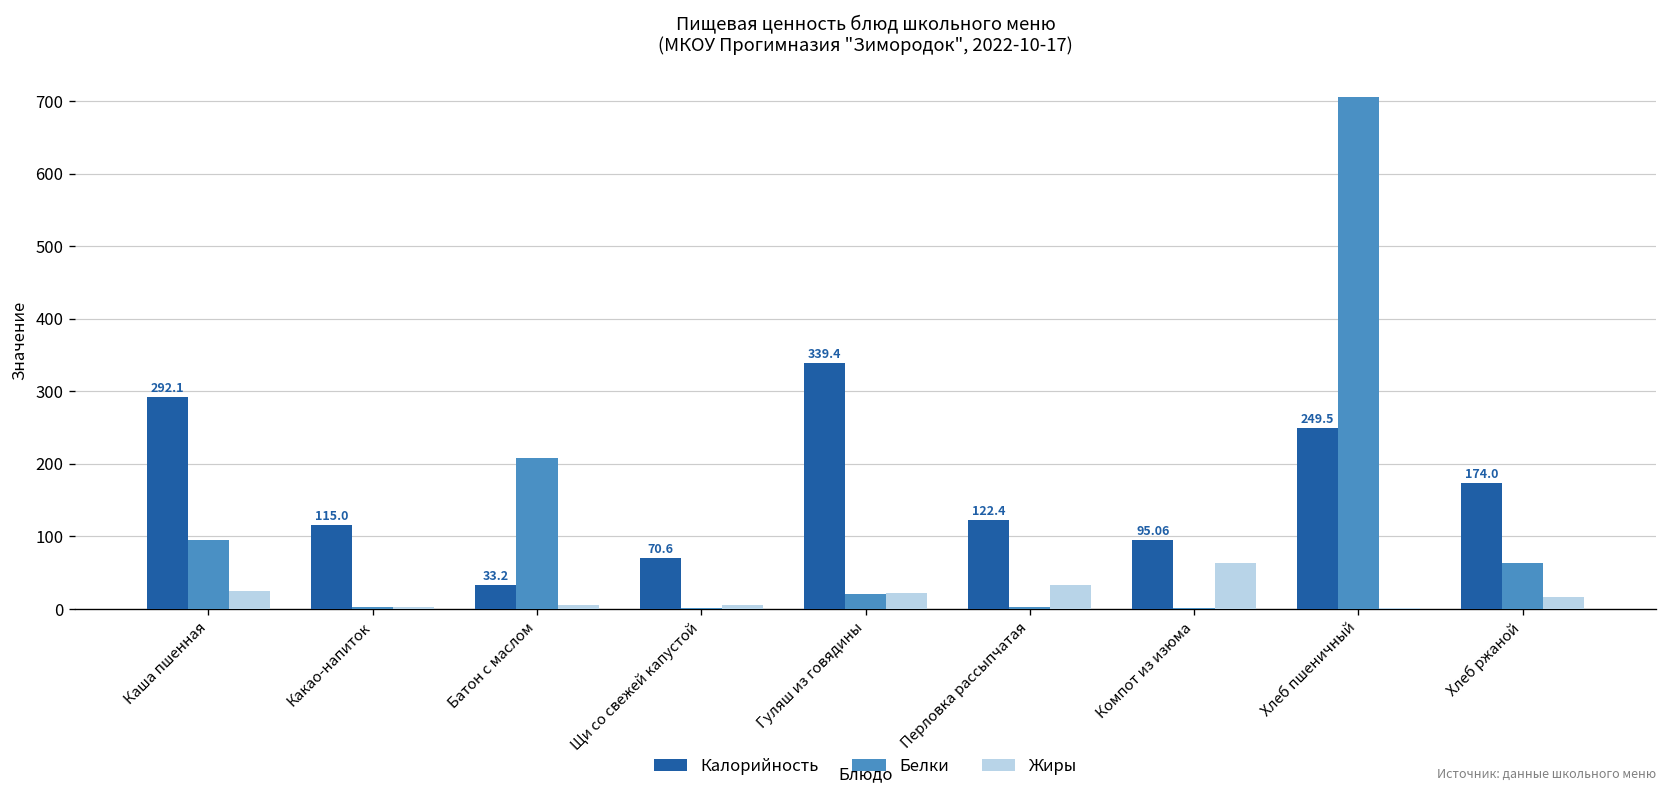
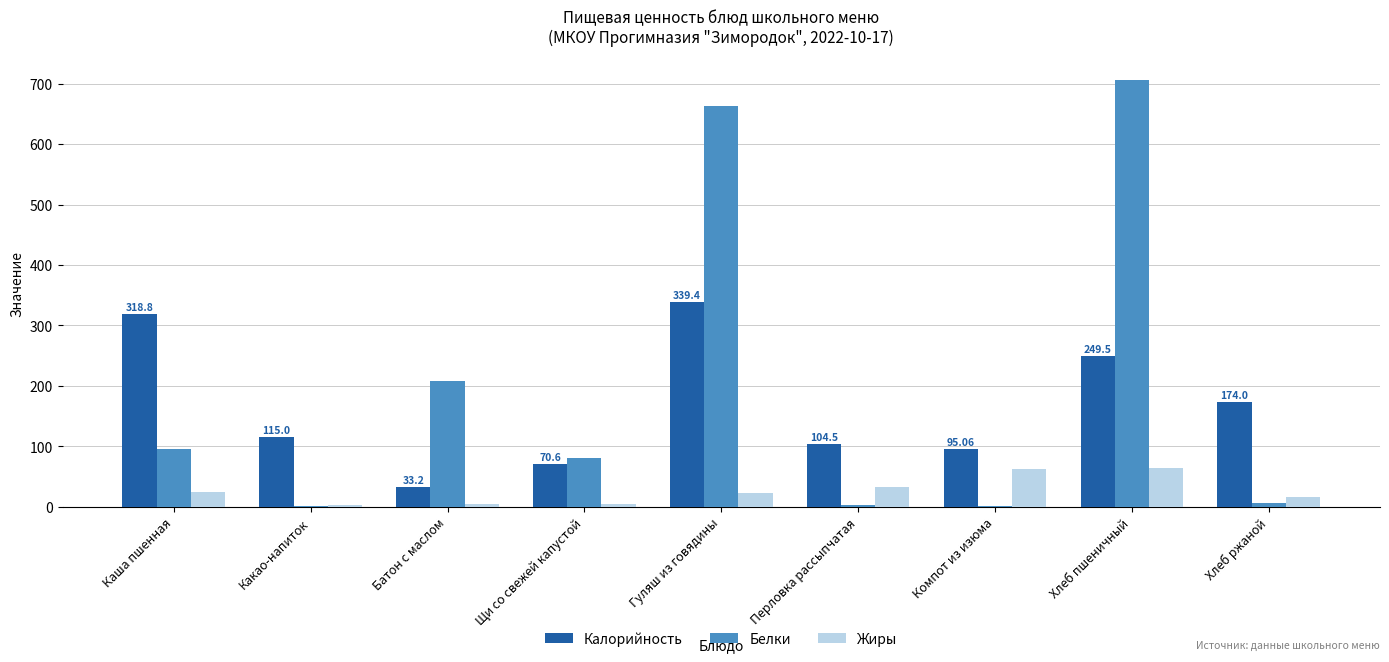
Калорийность, Каша пшенная: 292.1 -> 318.8
Белки, Щи со свежей капустой: 0 -> 80
Белки, Гуляш из говядины: 20 -> 660
Калорийность, Перловка рассыпчатая: 122.4 -> 104.5
Жиры, Хлеб пшеничный: 0 -> 60
Белки, Хлеб ржаной: 60 -> 10
